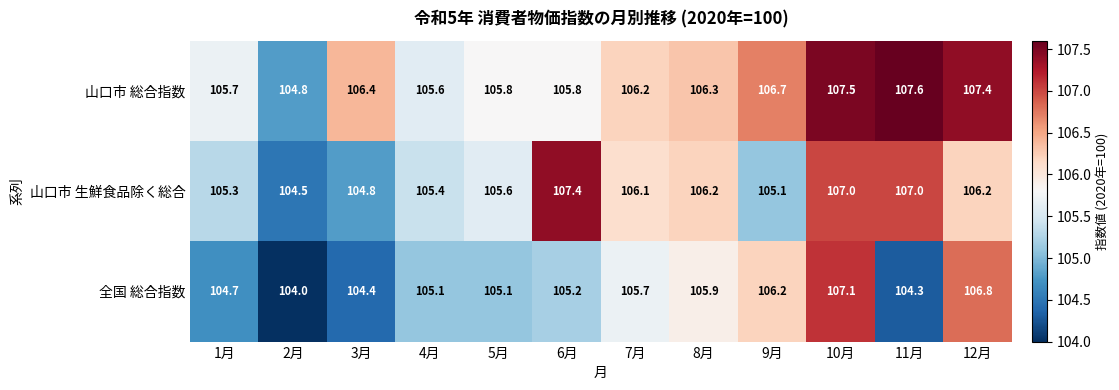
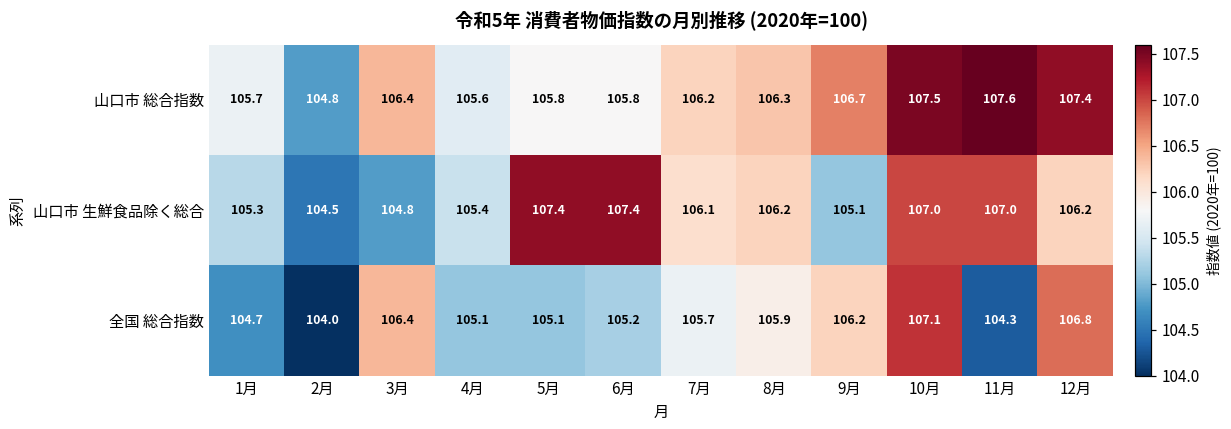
山口市 生鮮食品除く総合, 5月: 105.6 -> 107.4
全国 総合指数, 3月: 104.4 -> 106.4
